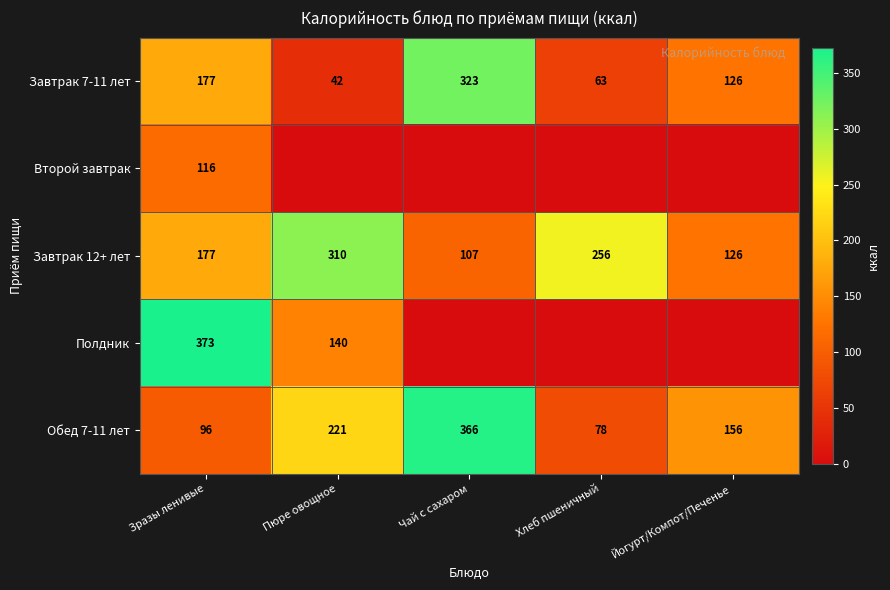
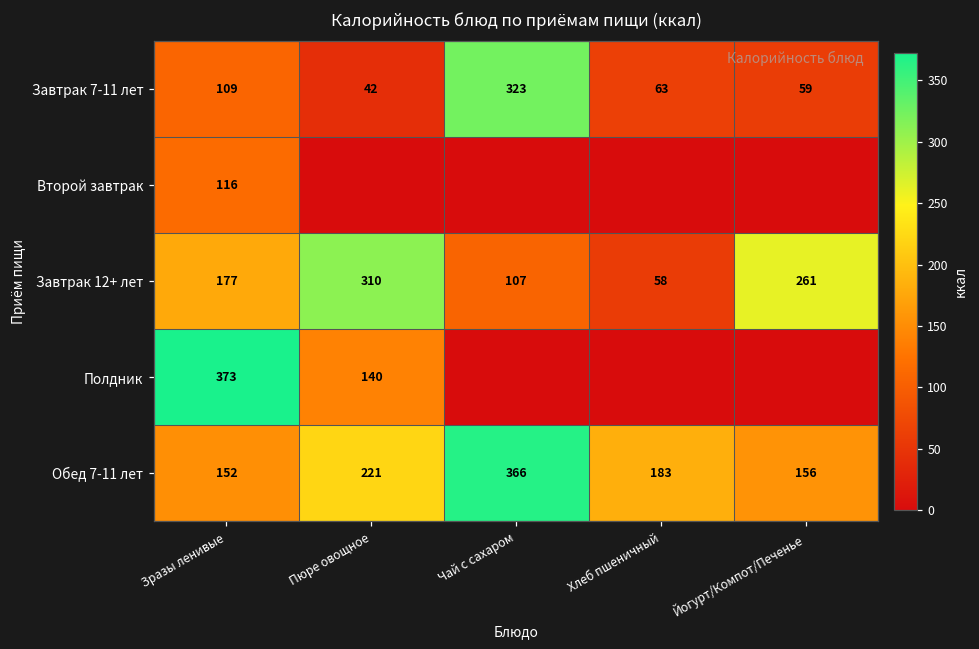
Завтрак 7-11 лет, Зразы ленивые: 177 -> 109
Завтрак 7-11 лет, Йогурт/Компот/Печенье: 126 -> 59
Завтрак 12+ лет, Хлеб пшеничный: 256 -> 58
Завтрак 12+ лет, Йогурт/Компот/Печенье: 126 -> 261
Обед 7-11 лет, Зразы ленивые: 96 -> 152
Обед 7-11 лет, Хлеб пшеничный: 78 -> 183
